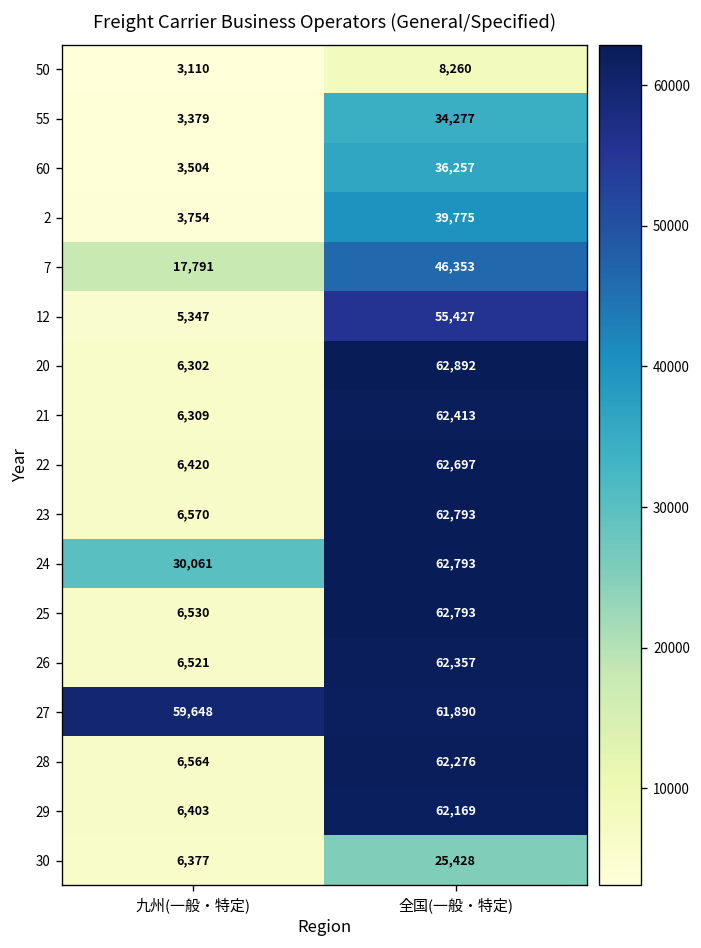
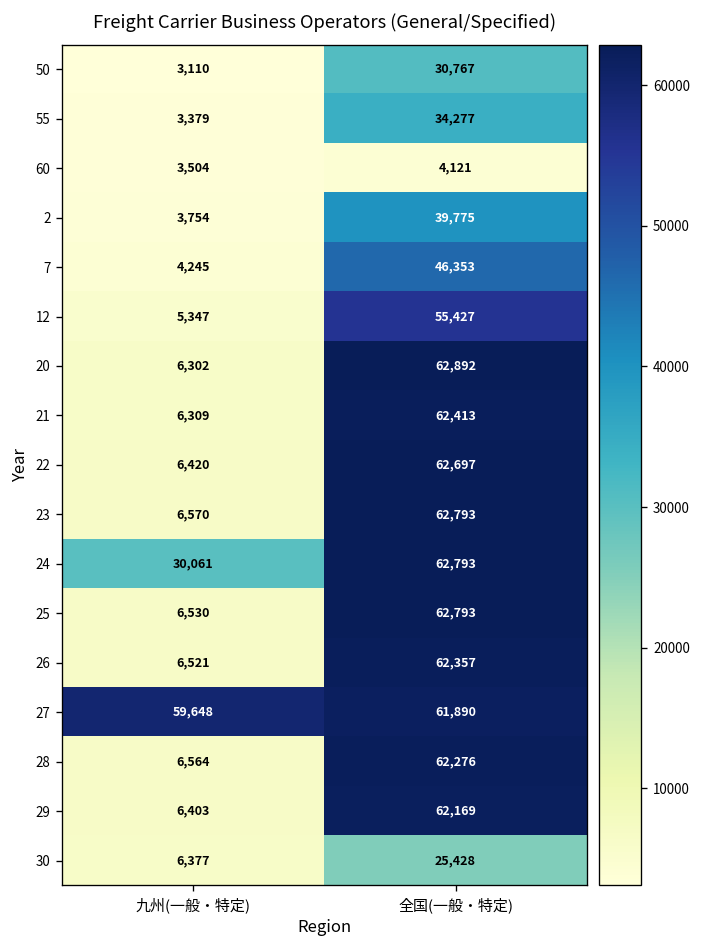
50, 全国(一般・特定): 8,260 -> 30,767
60, 全国(一般・特定): 36,257 -> 4,121
7, 九州(一般・特定): 17,791 -> 4,245
